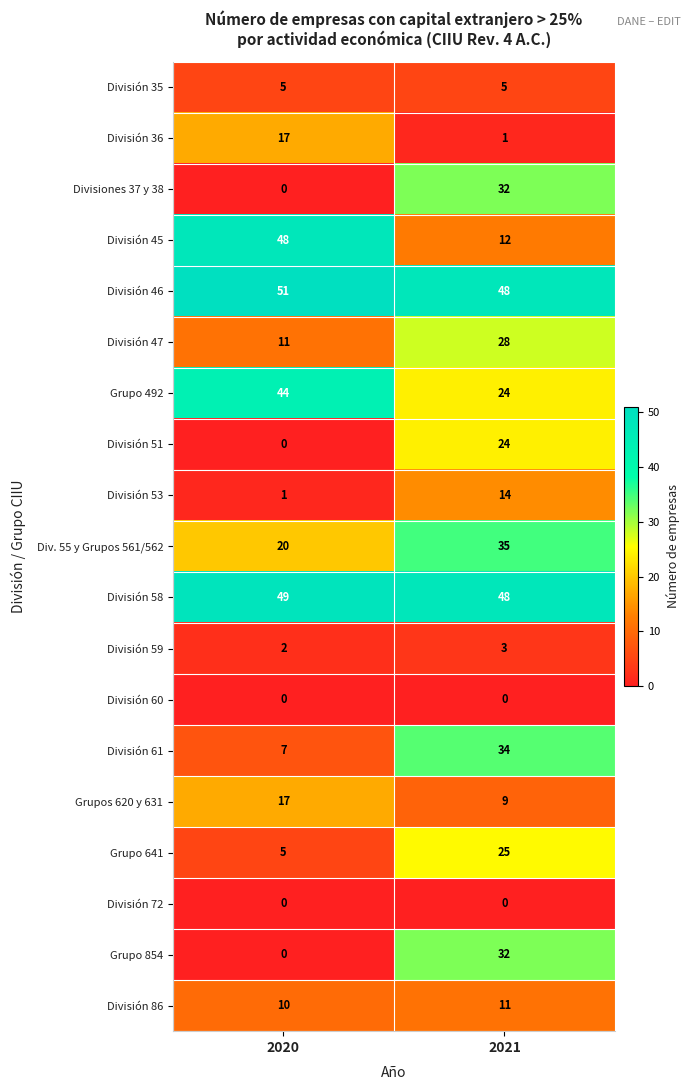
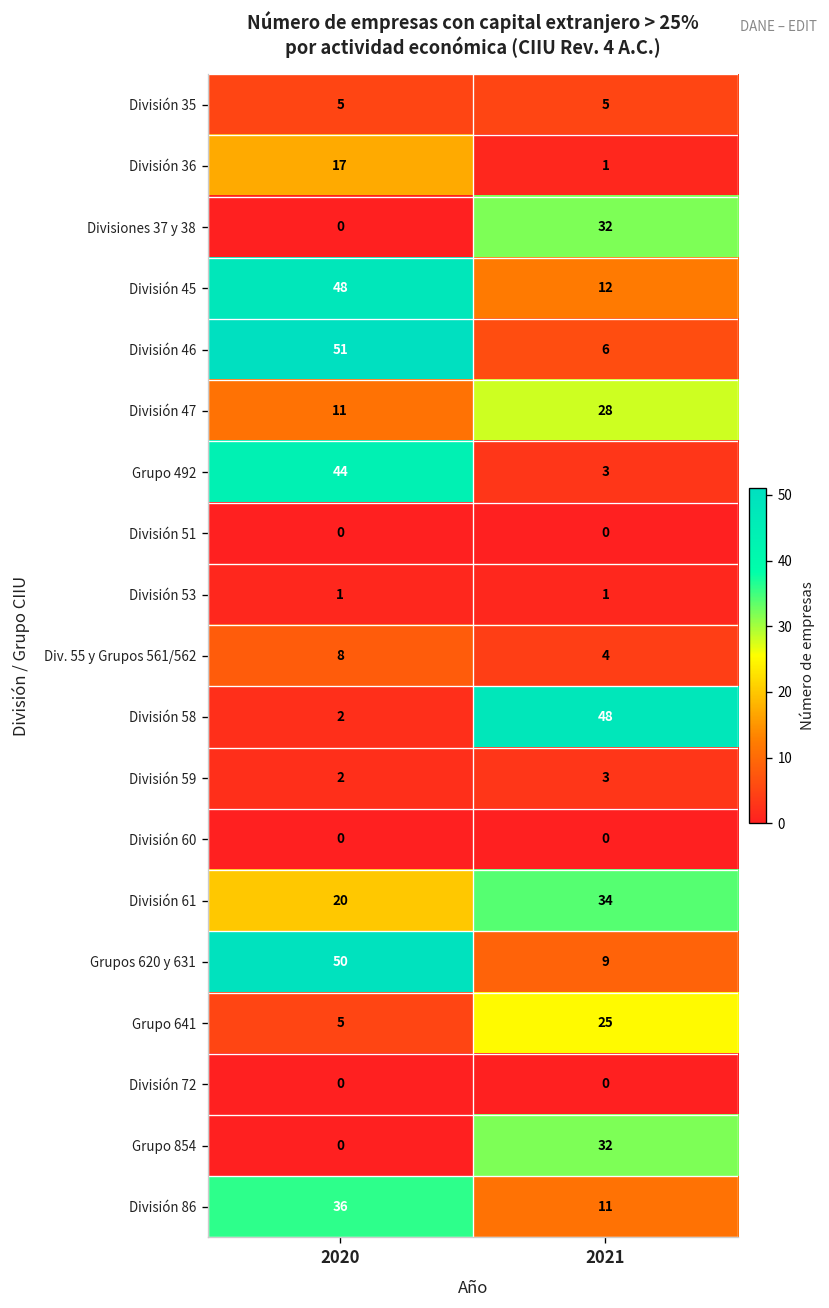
División 46, 2021: 48 -> 6
Grupo 492, 2021: 24 -> 3
División 51, 2021: 24 -> 0
División 53, 2021: 14 -> 1
Div. 55 y Grupos 561/562, 2020: 20 -> 8
Div. 55 y Grupos 561/562, 2021: 35 -> 4
División 58, 2020: 49 -> 2
División 61, 2020: 7 -> 20
Grupos 620 y 631, 2020: 17 -> 50
División 86, 2020: 10 -> 36
